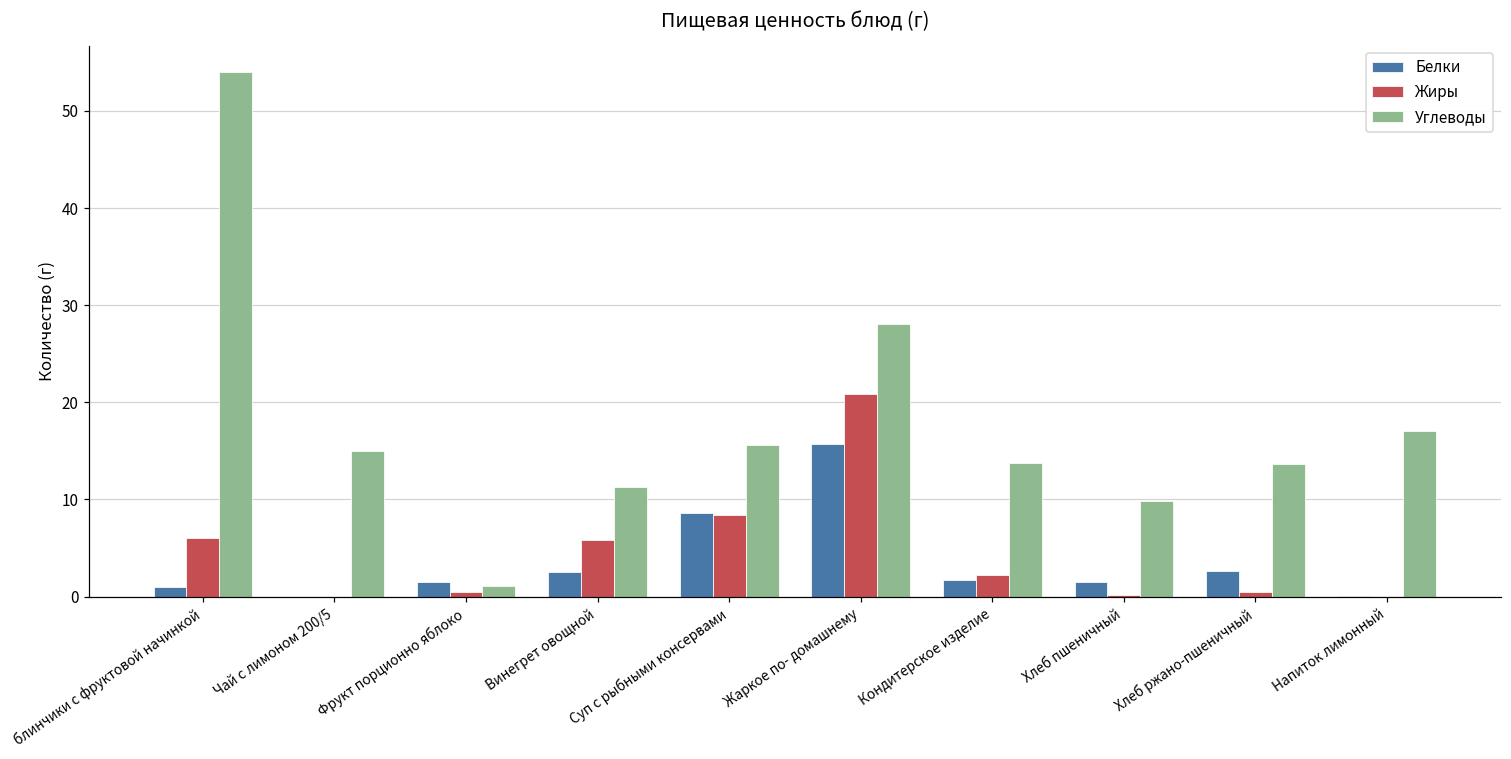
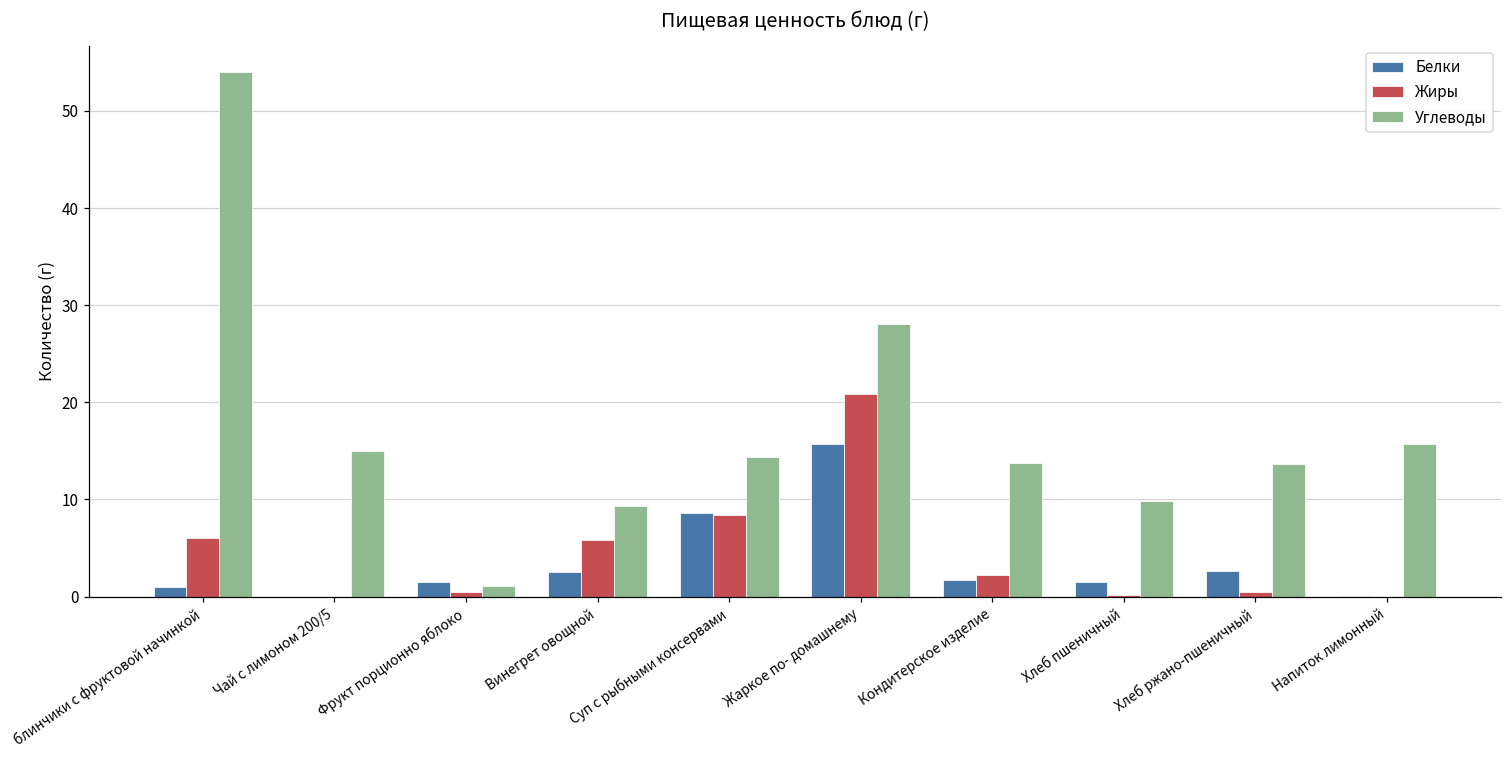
Углеводы, Винегрет овощной: 11 -> 9
Углеводы, Суп с рыбными консервами: 16 -> 14
Углеводы, Напиток лимонный: 17 -> 16
